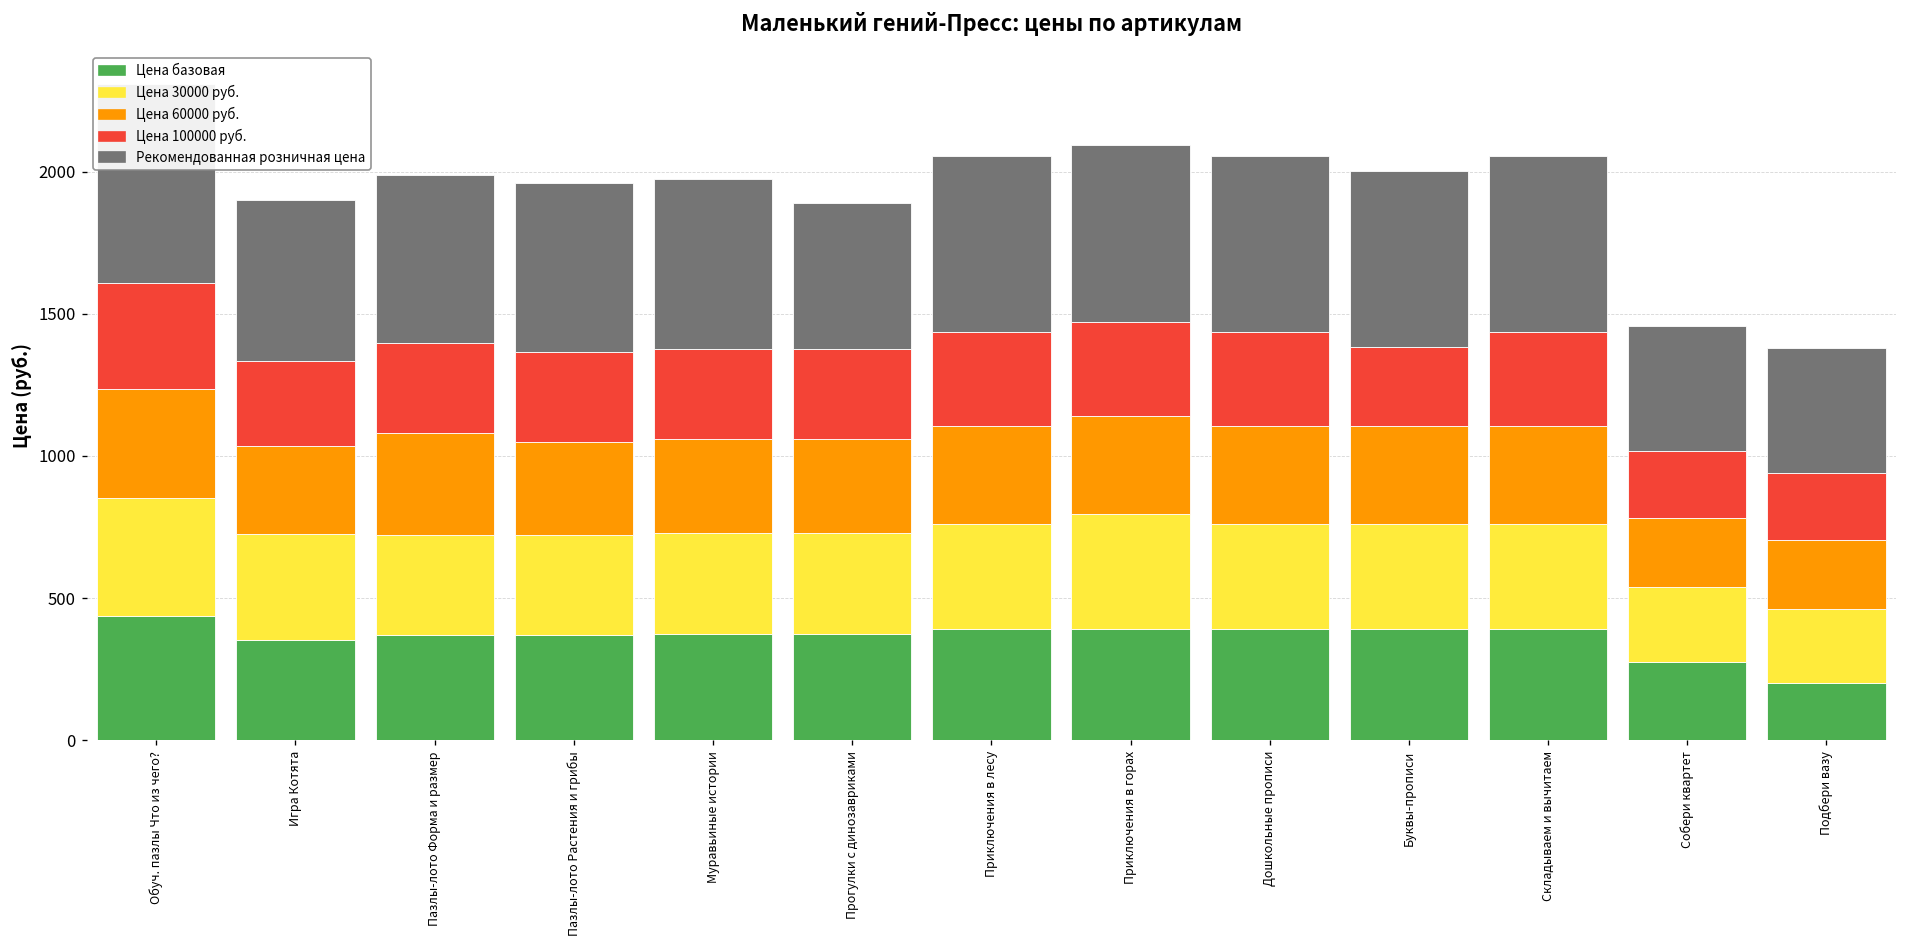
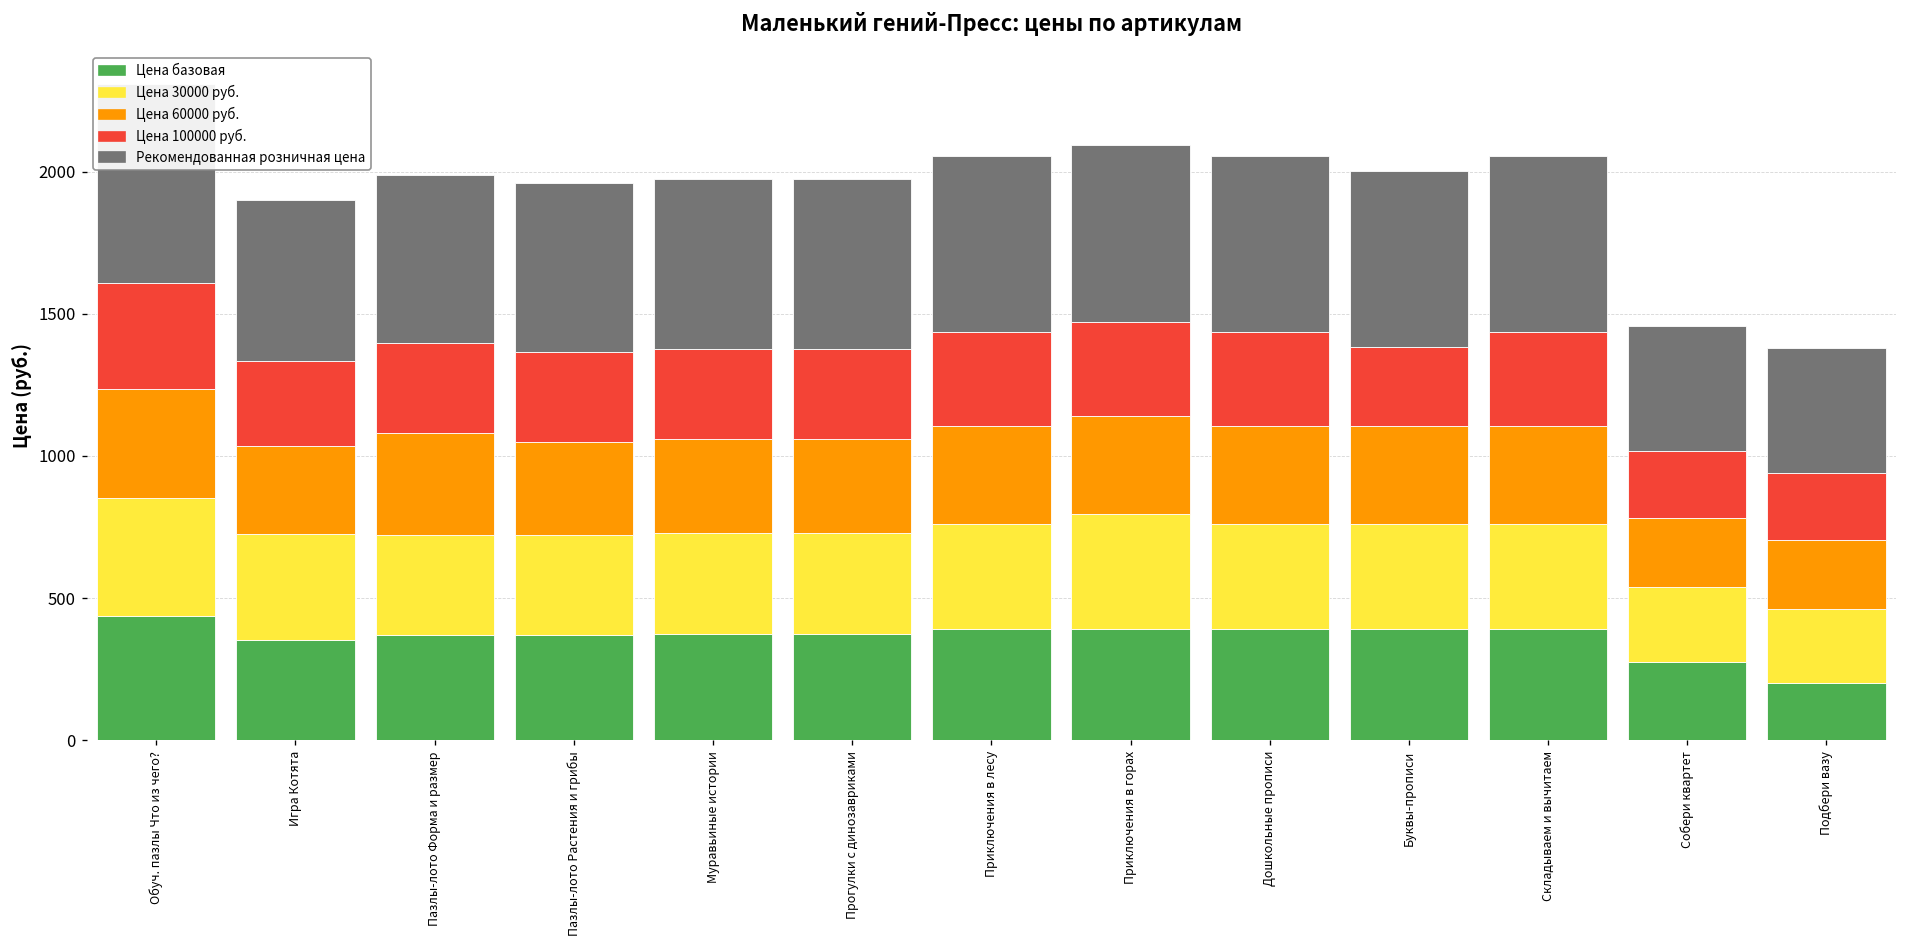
Рекомендованная розничная цена, Прогулки с динозавриками: 510 -> 600
